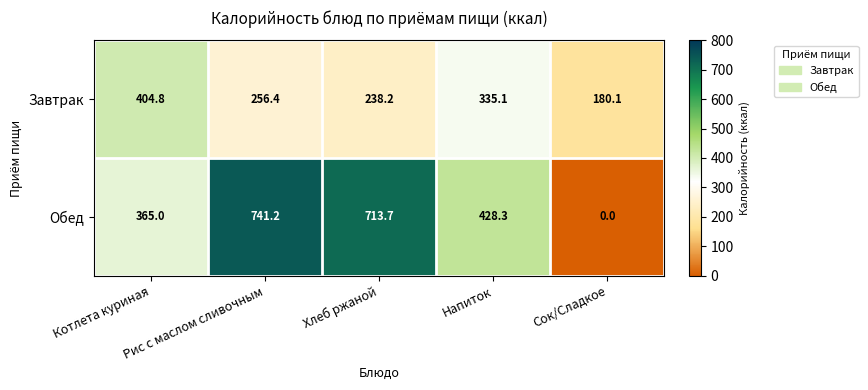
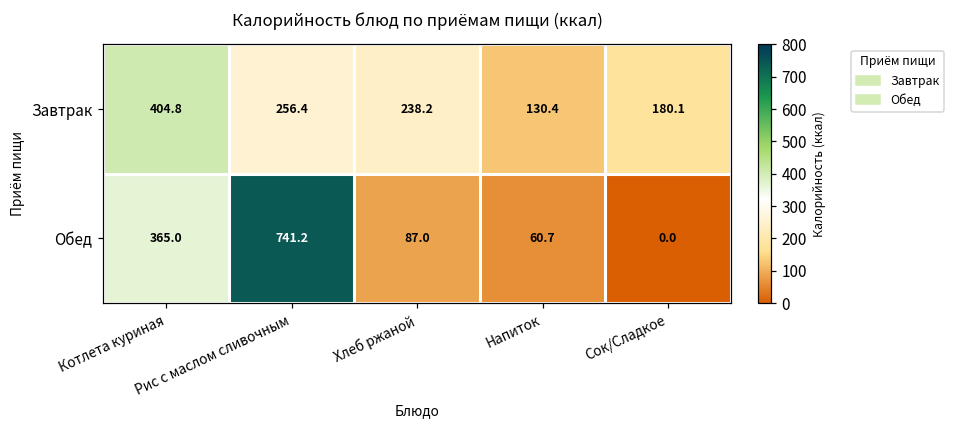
Завтрак, Напиток: 335.1 -> 130.4
Обед, Хлеб ржаной: 713.7 -> 87.0
Обед, Напиток: 428.3 -> 60.7
